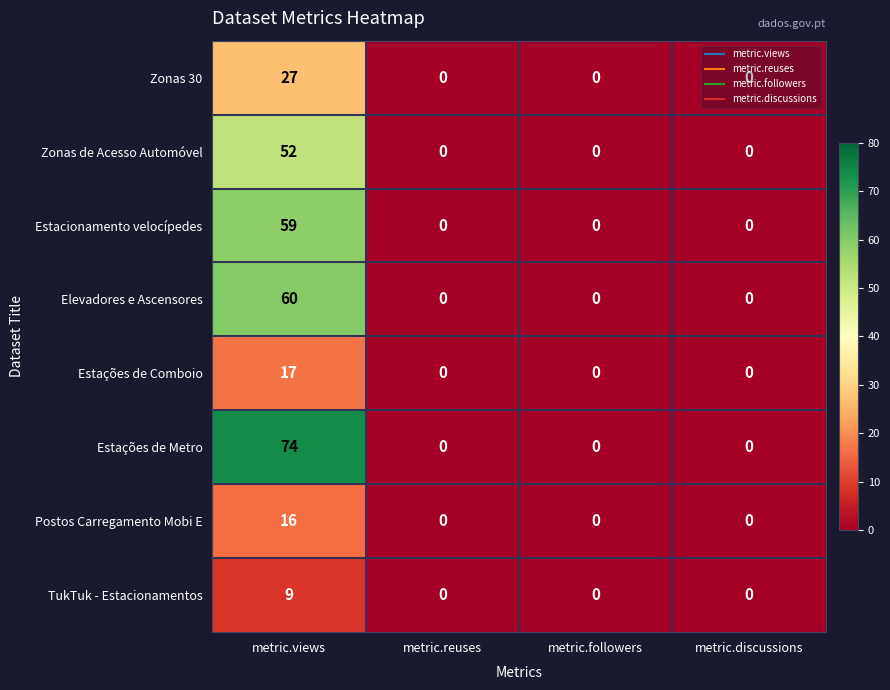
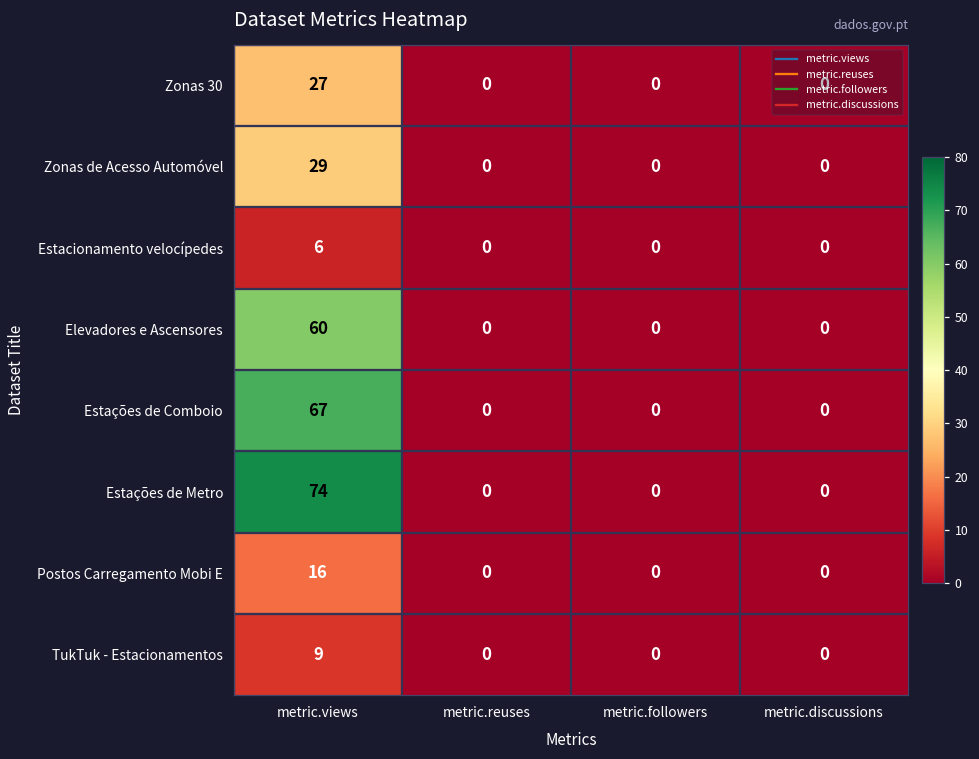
Zonas de Acesso Automóvel, metric.views: 52 -> 29
Estacionamento velocípedes, metric.views: 59 -> 6
Estações de Comboio, metric.views: 17 -> 67
